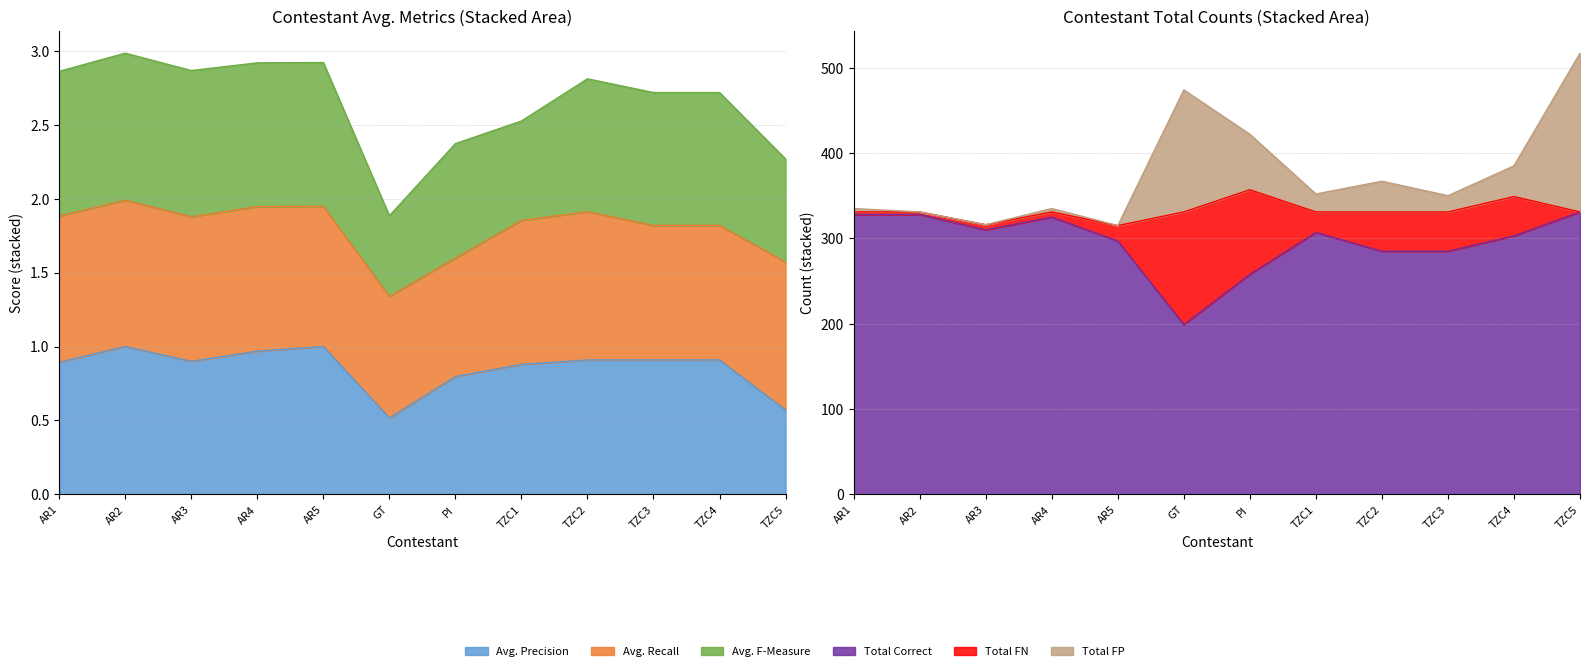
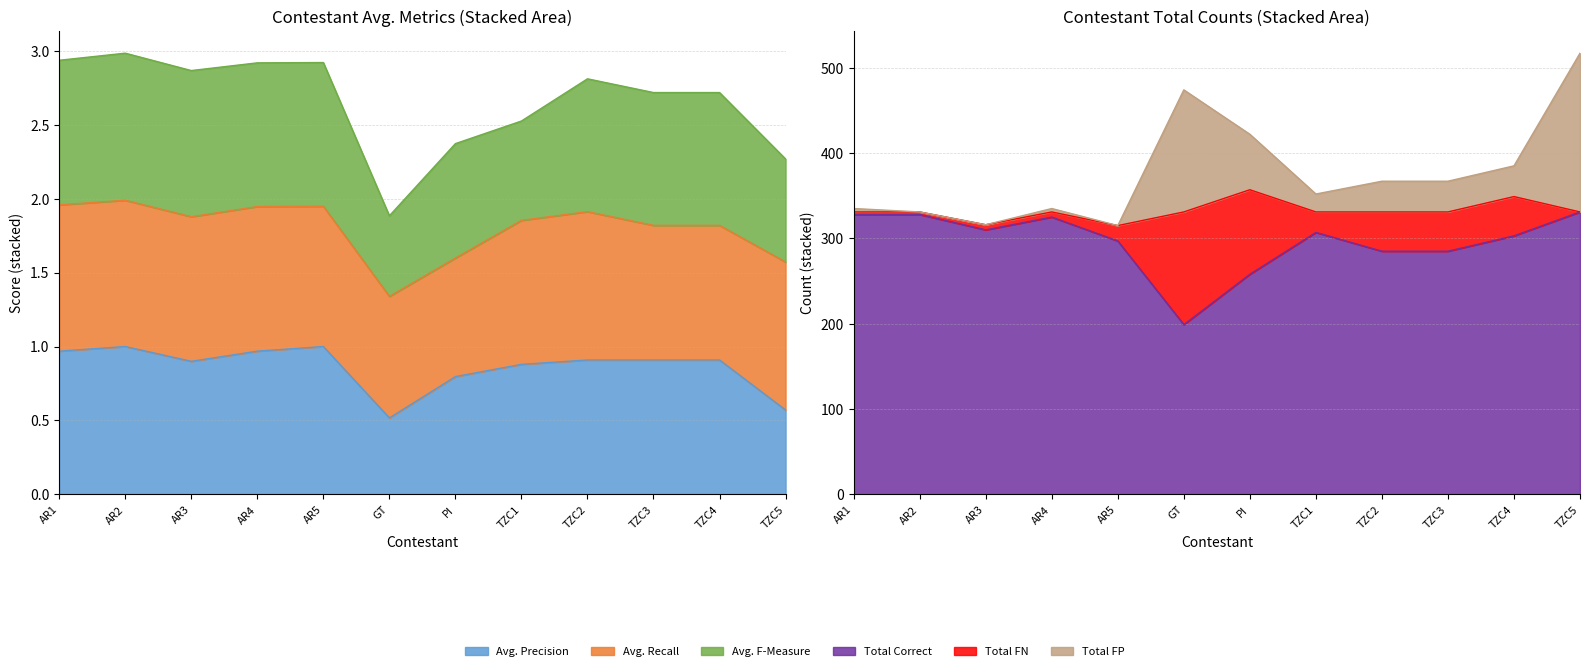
Contestant Avg. Metrics (Stacked Area), Avg. Precision, AR1: 0.89 -> 0.97
Contestant Total Counts (Stacked Area), Total FP, TZC3: 350 -> 370
